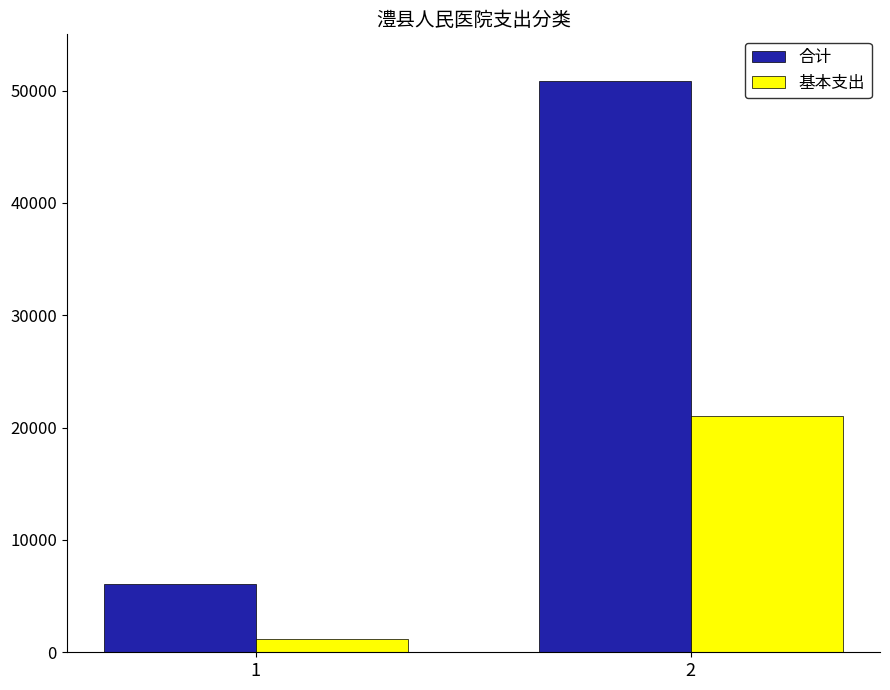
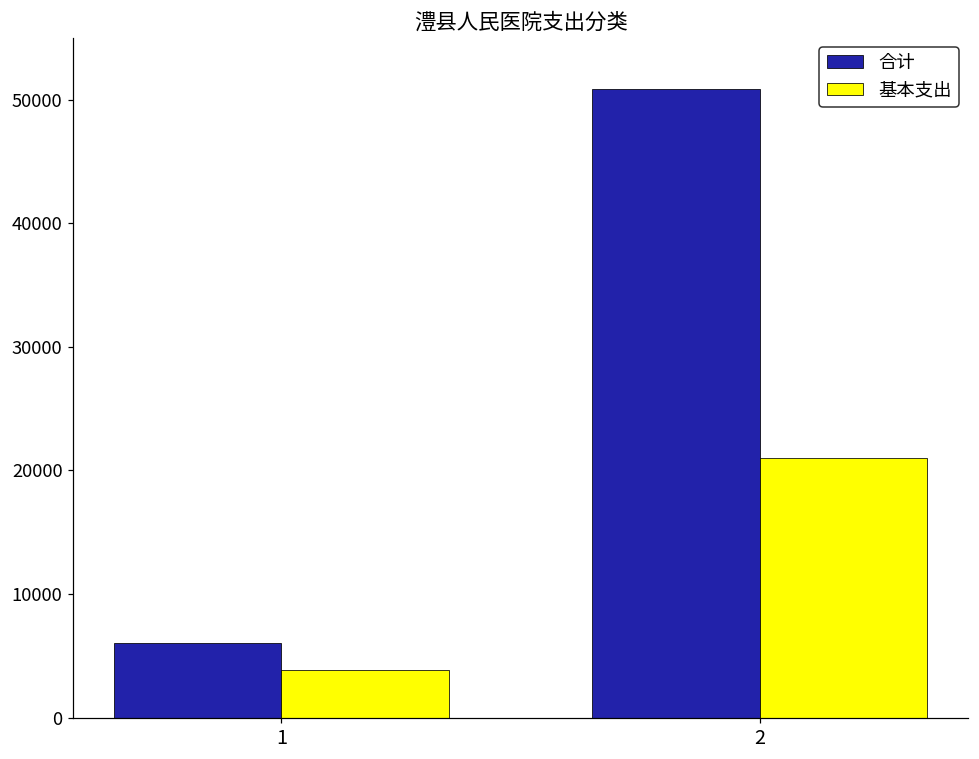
基本支出, 1: 1200 -> 3900
